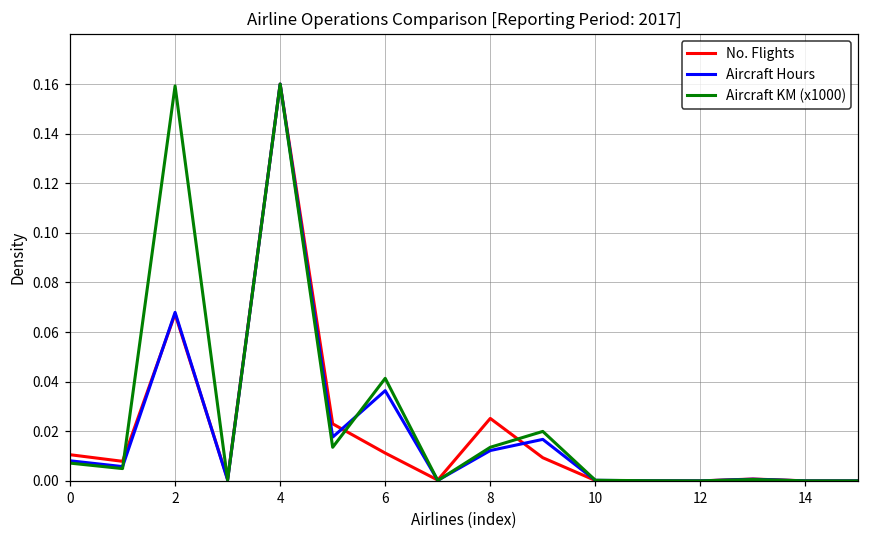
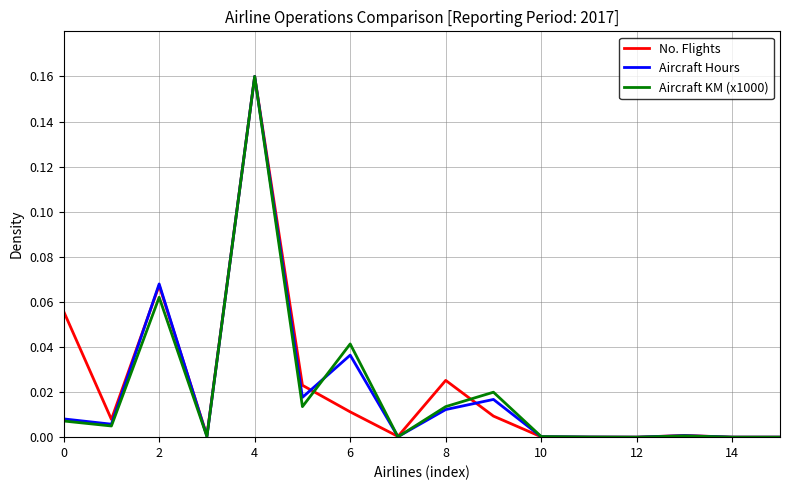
No. Flights, 0: 0.011 -> 0.056
Aircraft KM (x1000), 2: 0.159 -> 0.062
